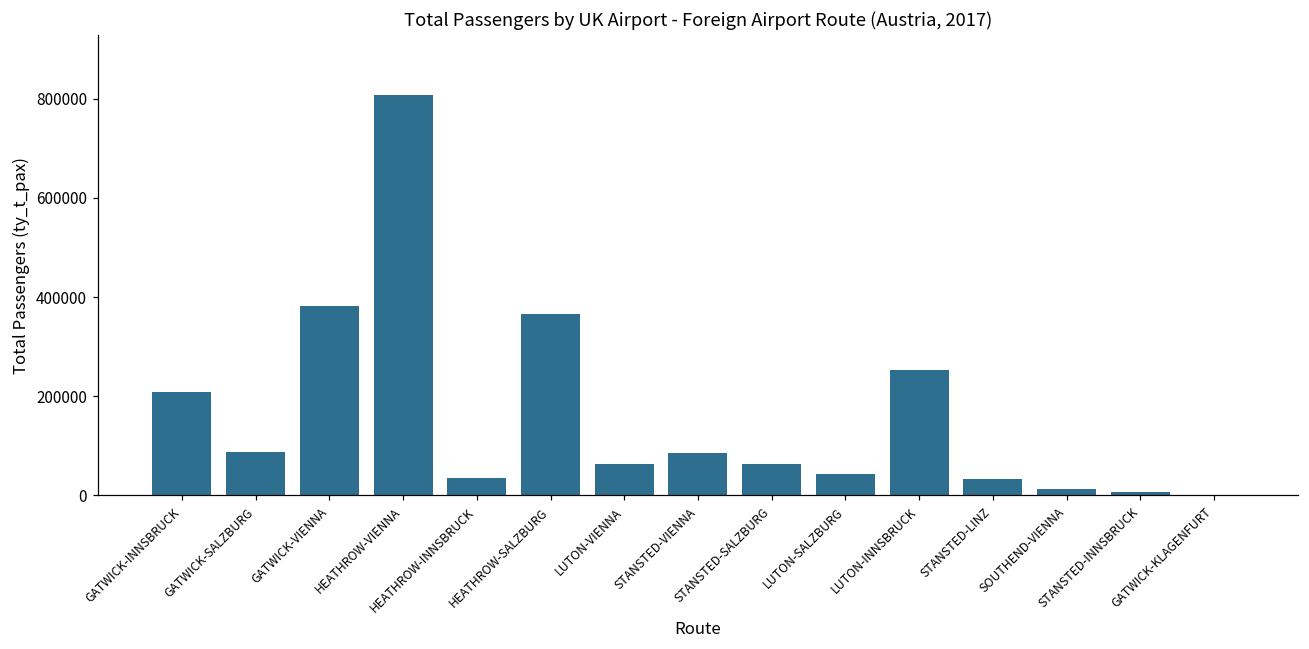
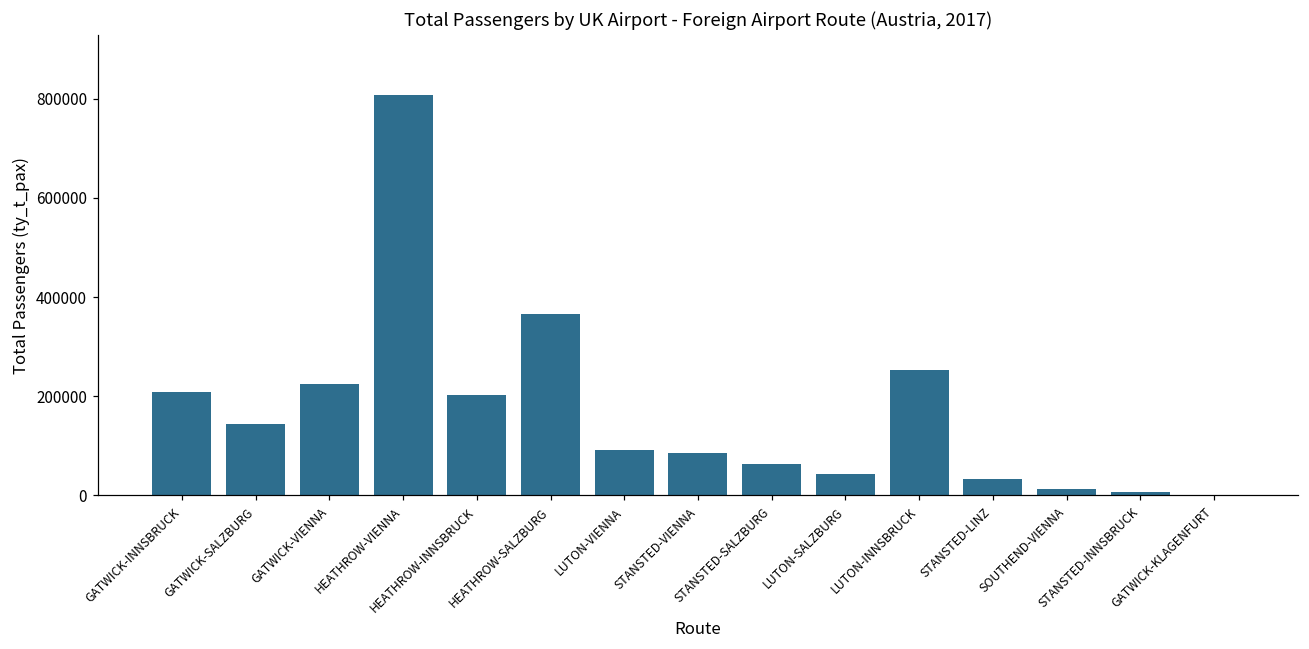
GATWICK-SALZBURG: 90000 -> 140000
GATWICK-VIENNA: 380000 -> 220000
HEATHROW-INNSBRUCK: 30000 -> 200000
LUTON-VIENNA: 60000 -> 90000
